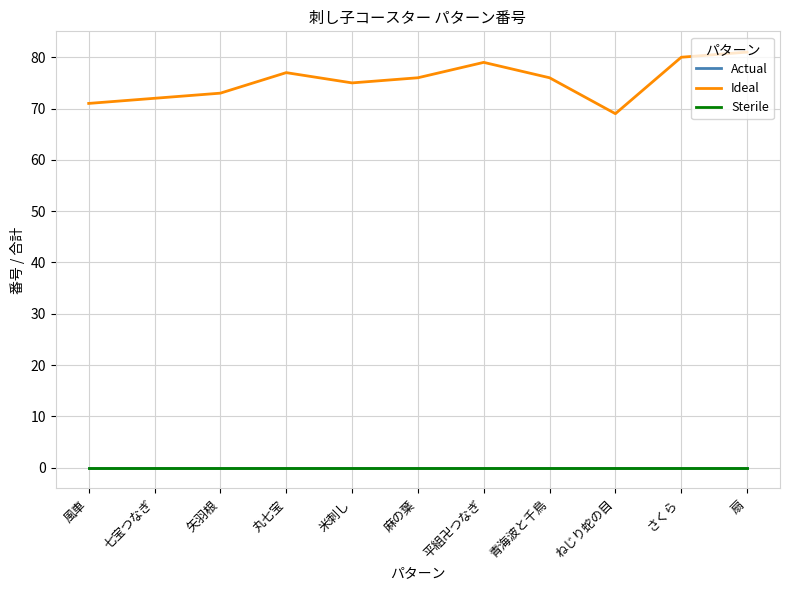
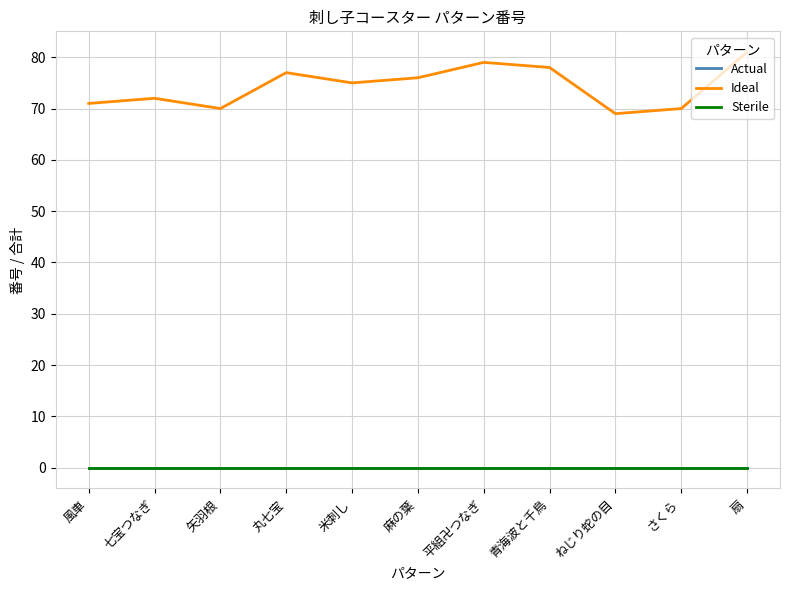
Ideal, 矢羽根: 73 -> 70
Ideal, 青海波と千鳥: 76 -> 78
Ideal, さくら: 80 -> 70
